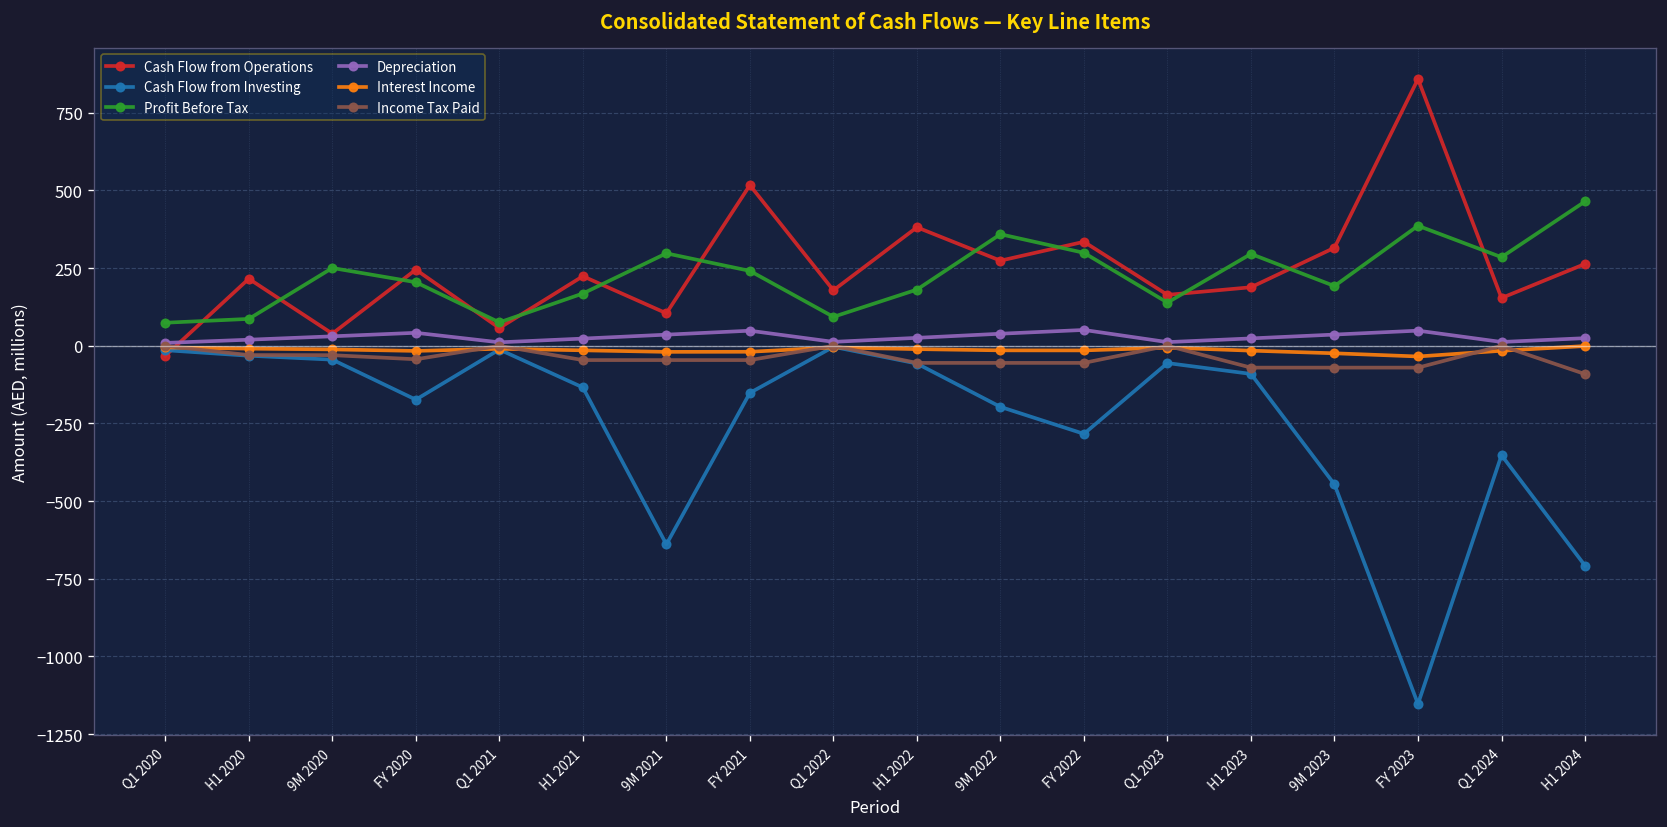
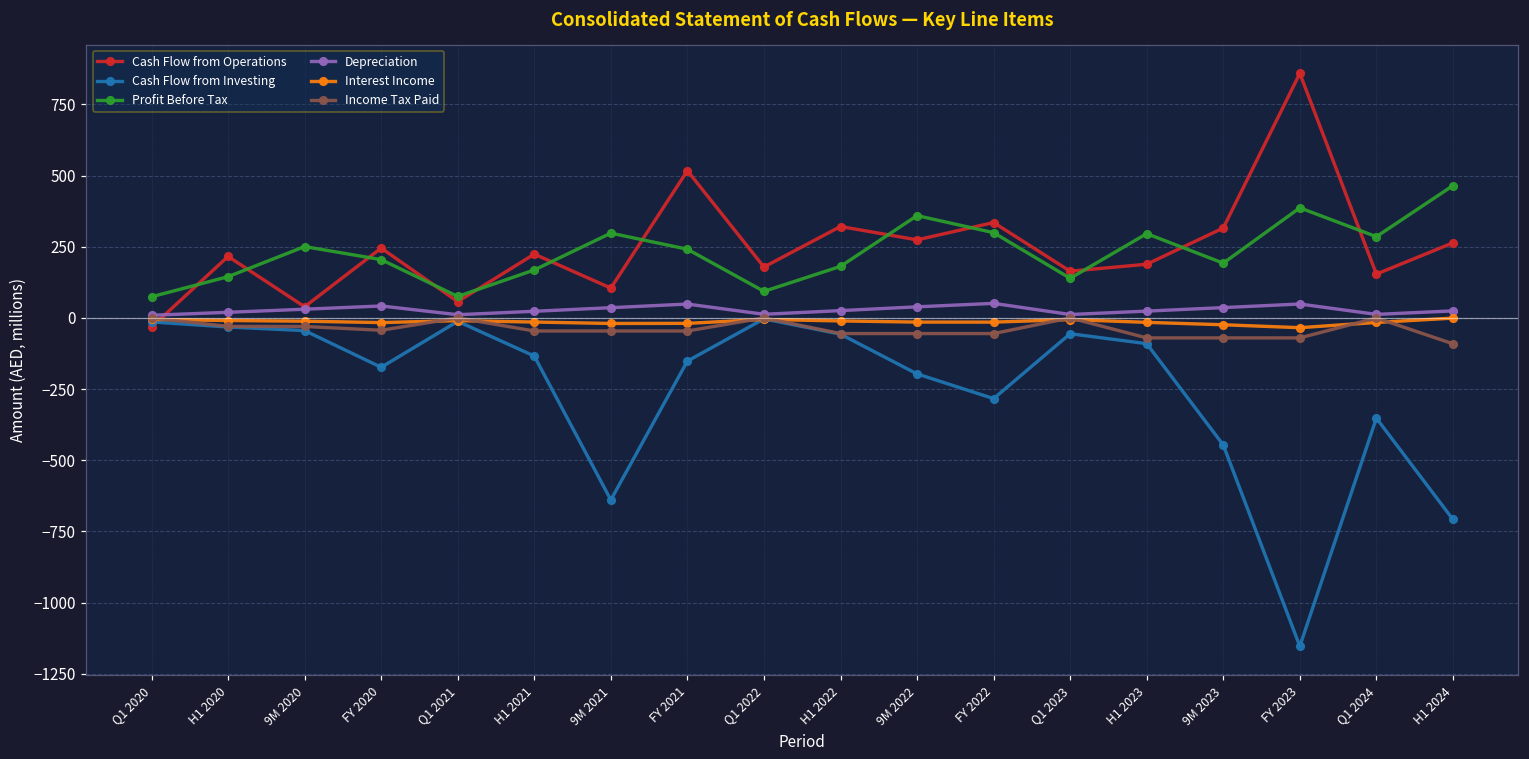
Profit Before Tax, H1 2020: 90 -> 140
Cash Flow from Operations, H1 2022: 380 -> 320
